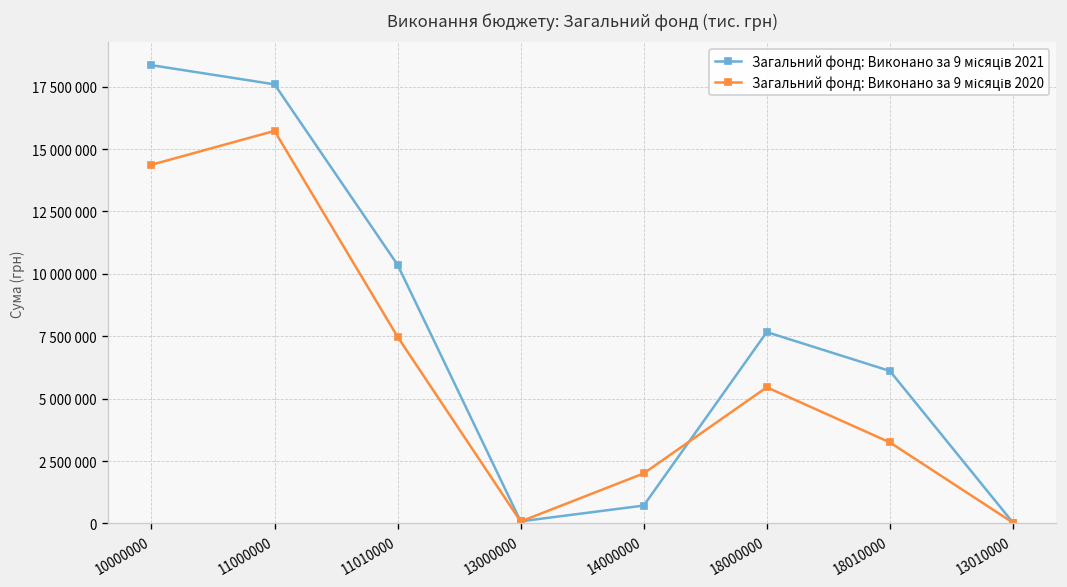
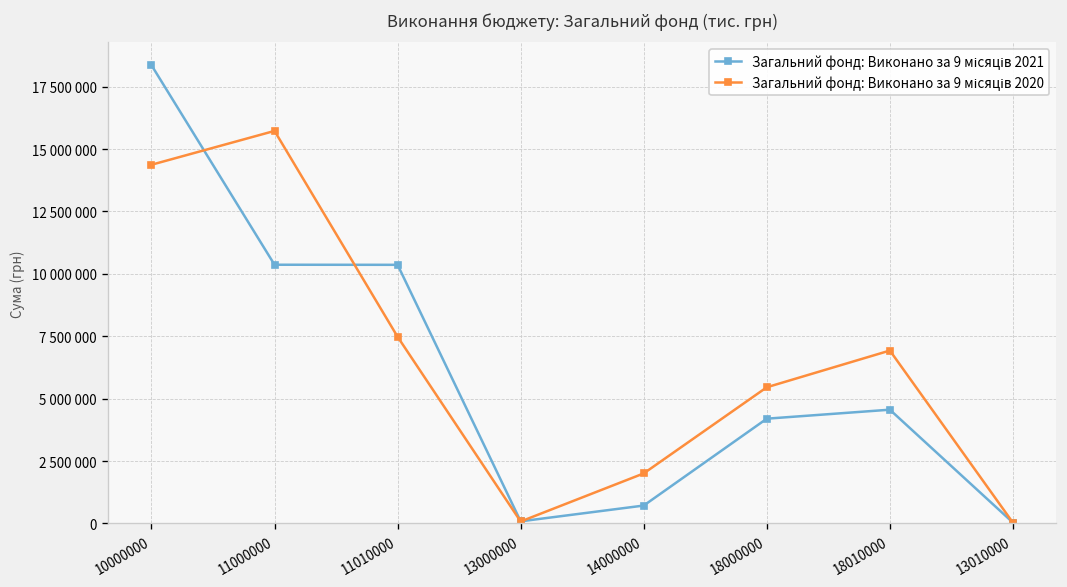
Загальний фонд: Виконано за 9 місяців 2021, 11000000: 17600000 -> 10400000
Загальний фонд: Виконано за 9 місяців 2021, 18000000: 7700000 -> 4200000
Загальний фонд: Виконано за 9 місяців 2021, 18010000: 6100000 -> 4600000
Загальний фонд: Виконано за 9 місяців 2020, 18010000: 3200000 -> 6900000
